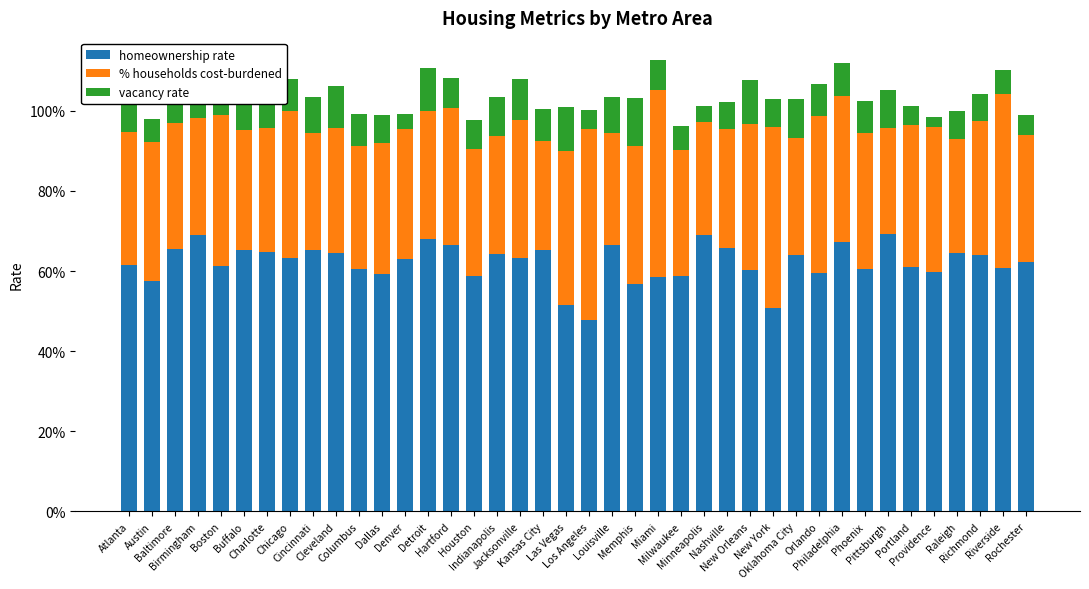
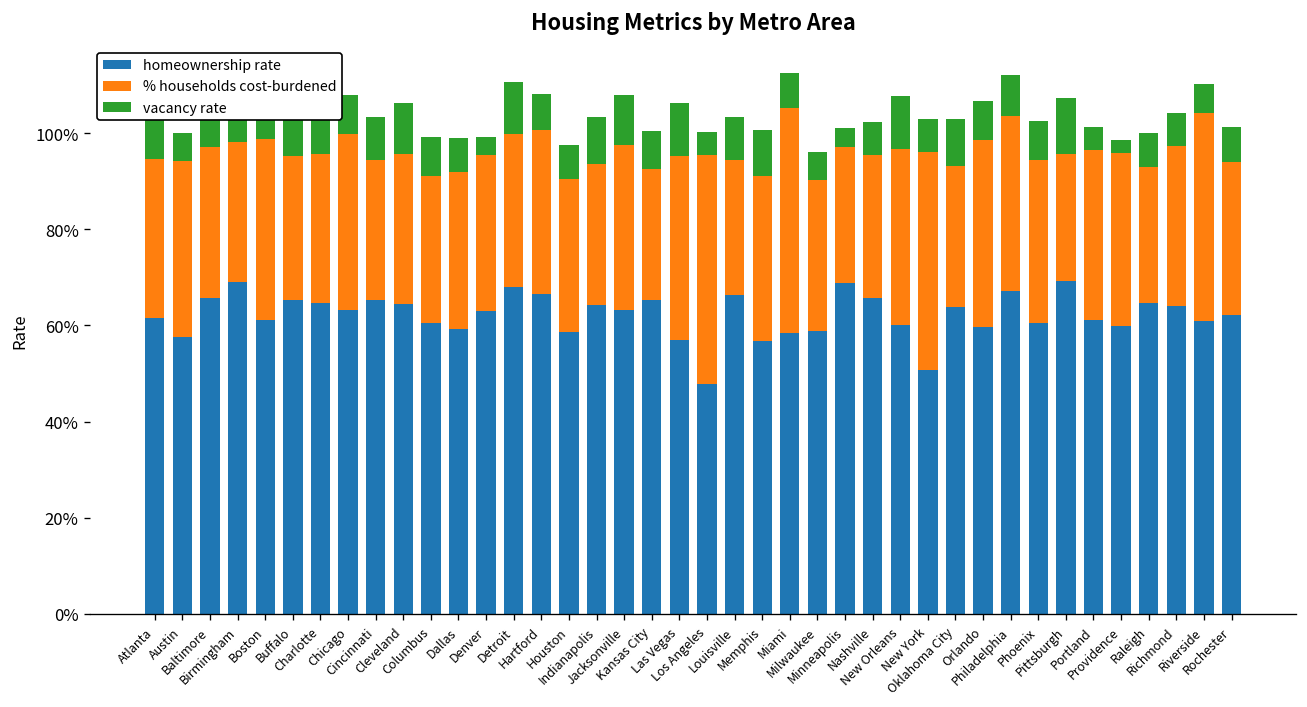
% households cost-burdened, Austin: 35% -> 37%
homeownership rate, Las Vegas: 52% -> 57%
vacancy rate, Memphis: 12% -> 10%
vacancy rate, Pittsburgh: 10% -> 12%
vacancy rate, Rochester: 5% -> 7%
